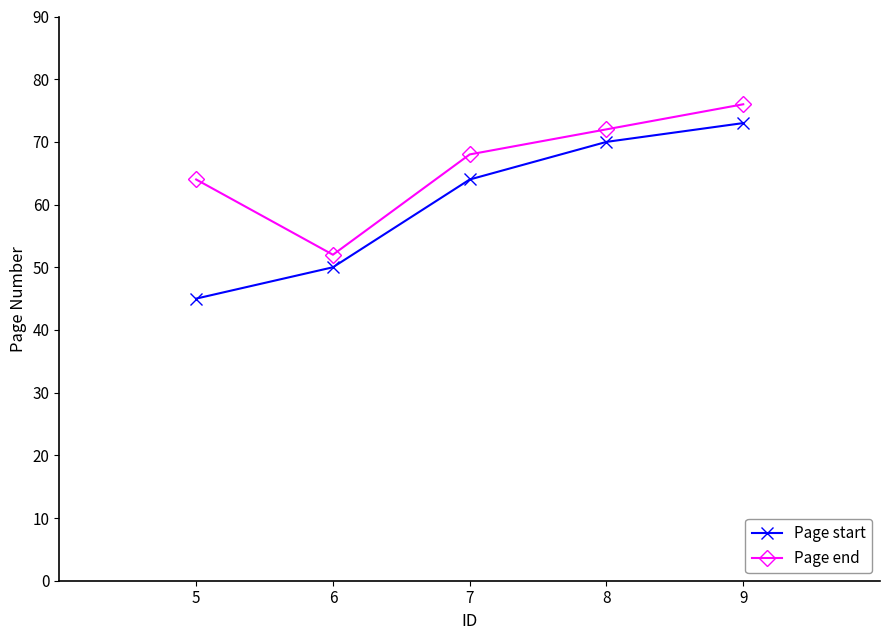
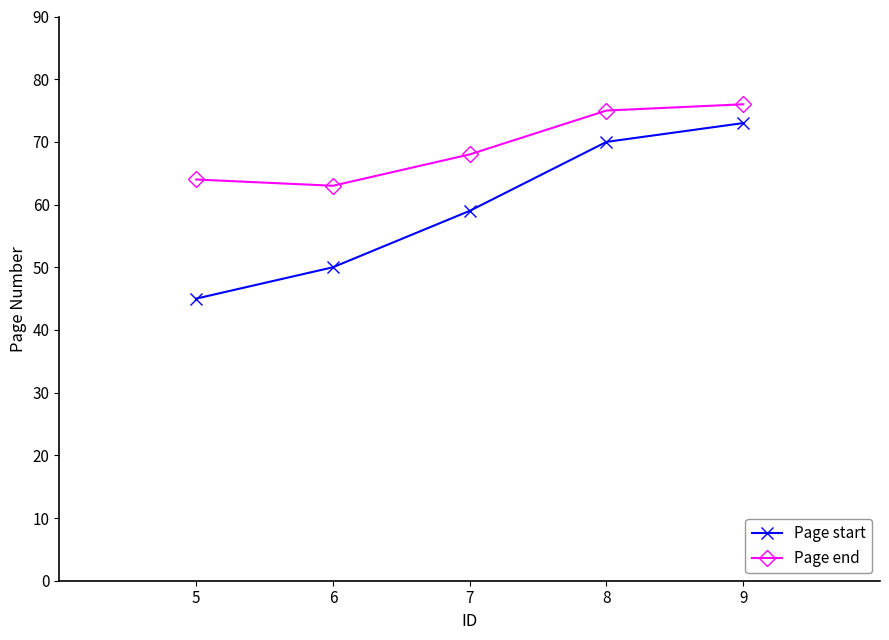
Page end, 6: 52 -> 63
Page start, 7: 64 -> 59
Page end, 8: 72 -> 75
